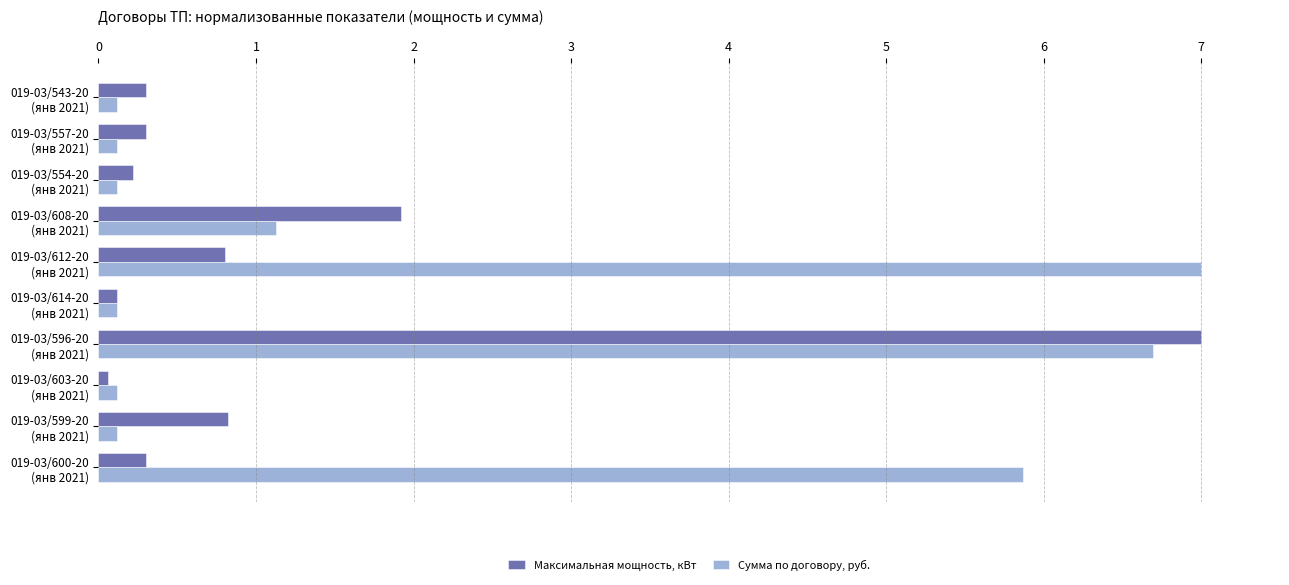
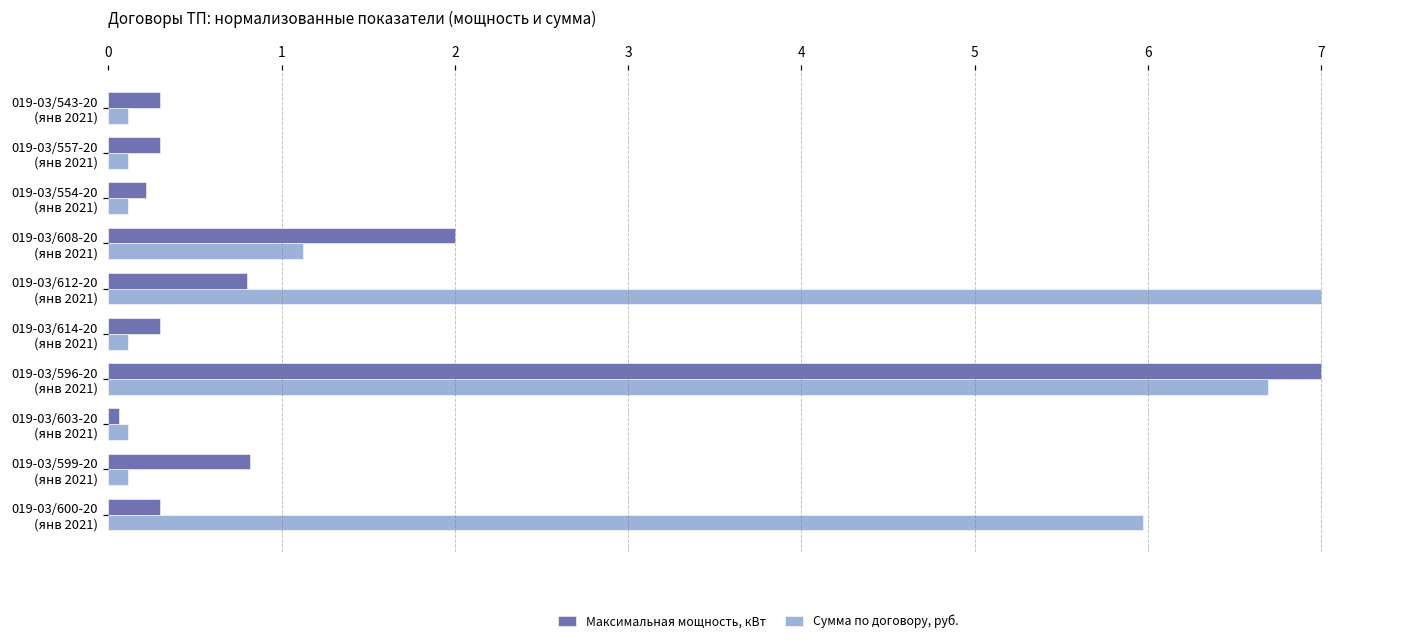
Максимальная мощность, кВт, 019-03/608-20 (янв 2021): 1.92 -> 2.00
Максимальная мощность, кВт, 019-03/614-20 (янв 2021): 0.12 -> 0.30
Сумма по договору, руб., 019-03/600-20 (янв 2021): 5.87 -> 5.97
